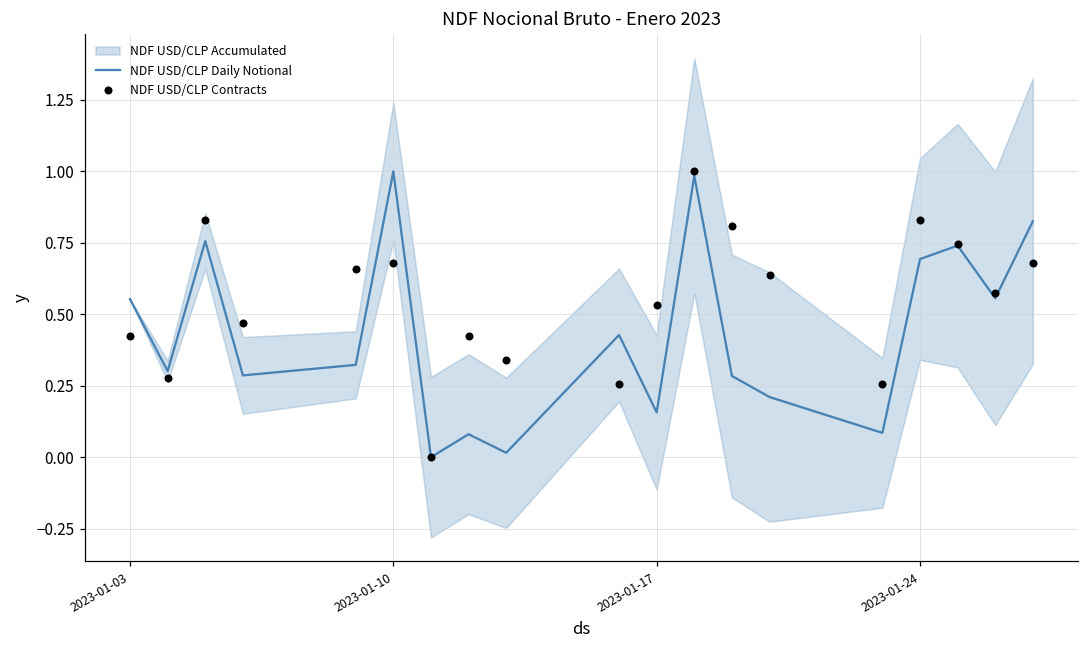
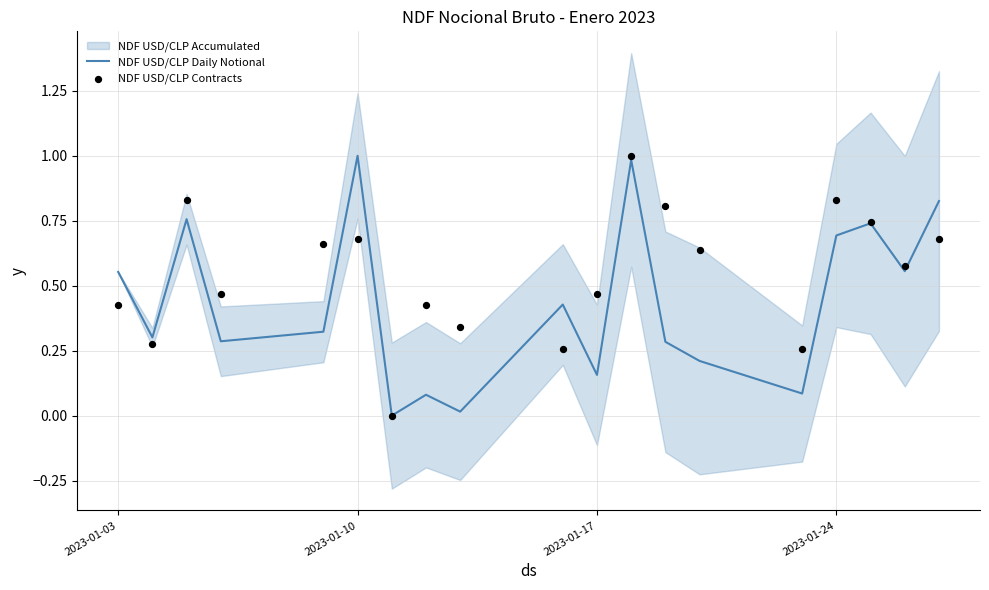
NDF USD/CLP Contracts, 2023-01-17: 0.53 -> 0.47
